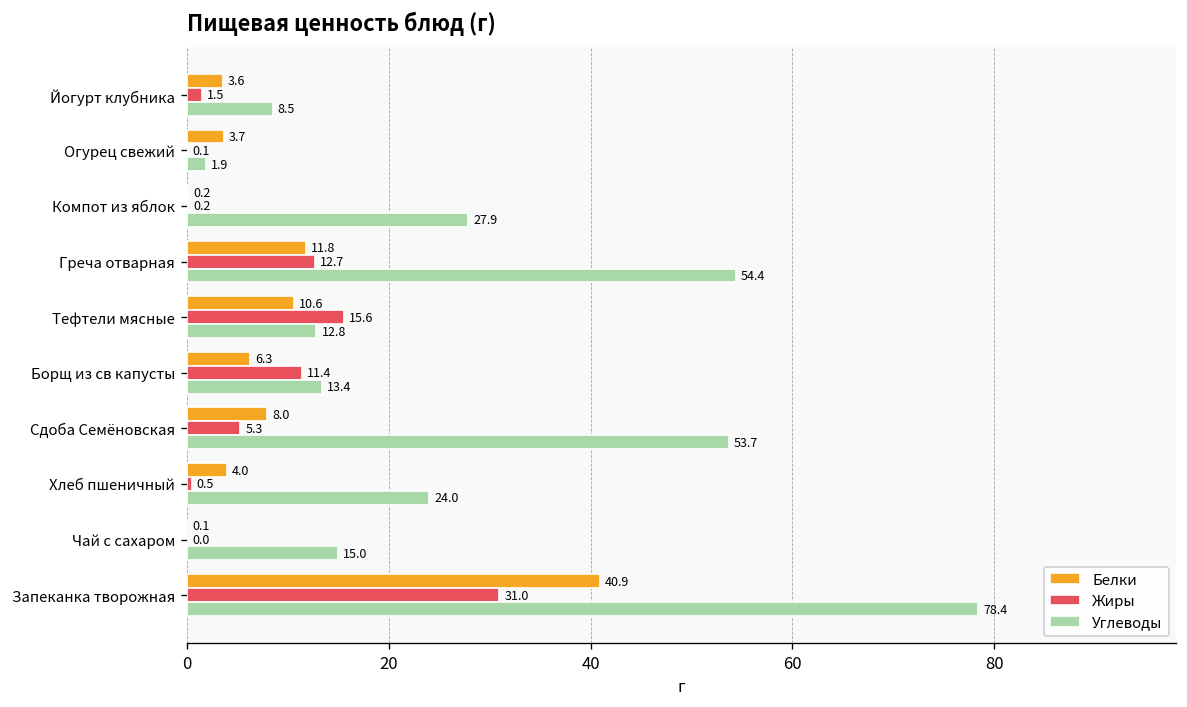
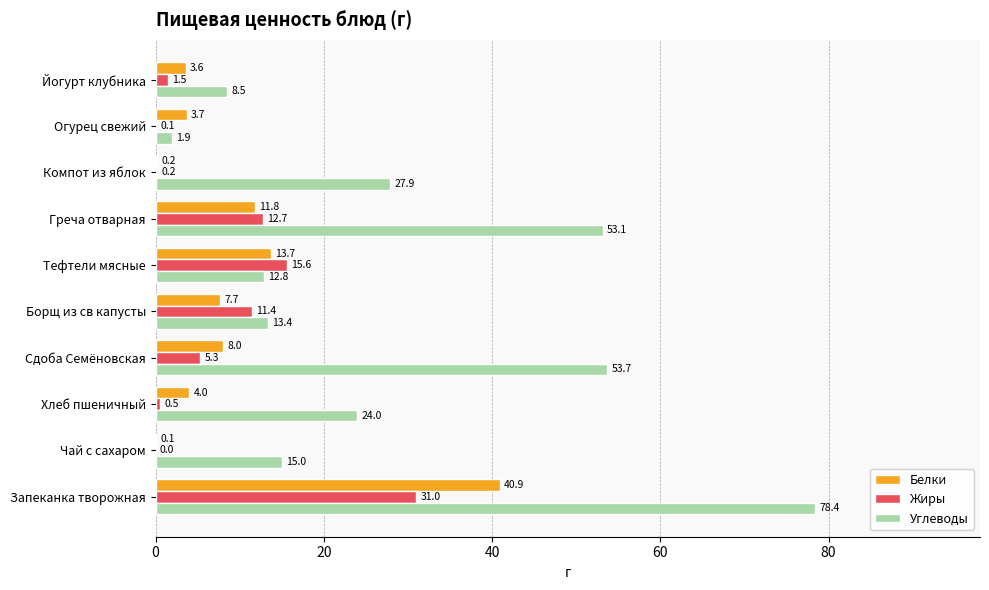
Углеводы, Греча отварная: 54.4 -> 53.1
Белки, Тефтели мясные: 10.6 -> 13.7
Белки, Борщ из св капусты: 6.3 -> 7.7
